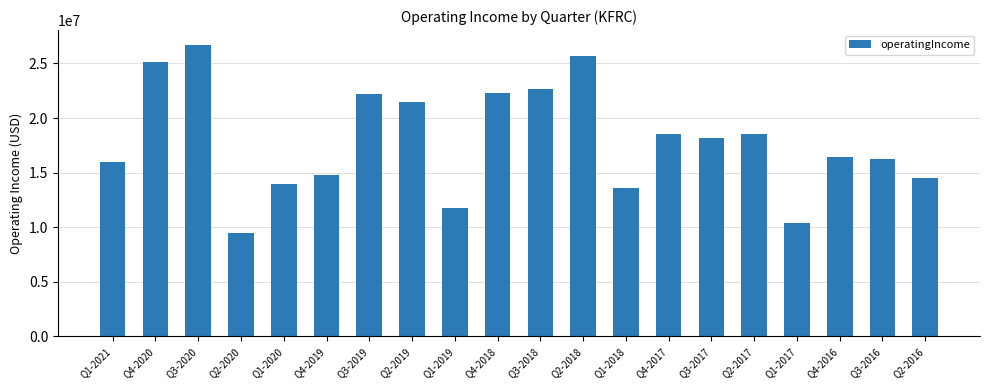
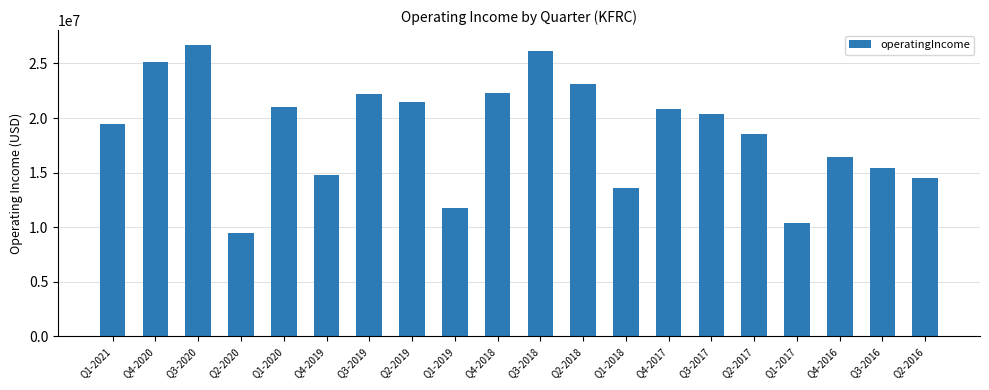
Q1-2021: 16000000 -> 19500000
Q1-2020: 13900000 -> 21000000
Q3-2018: 22700000 -> 26100000
Q2-2018: 25700000 -> 23100000
Q4-2017: 18500000 -> 20800000
Q3-2017: 18100000 -> 20300000
Q3-2016: 16300000 -> 15400000
